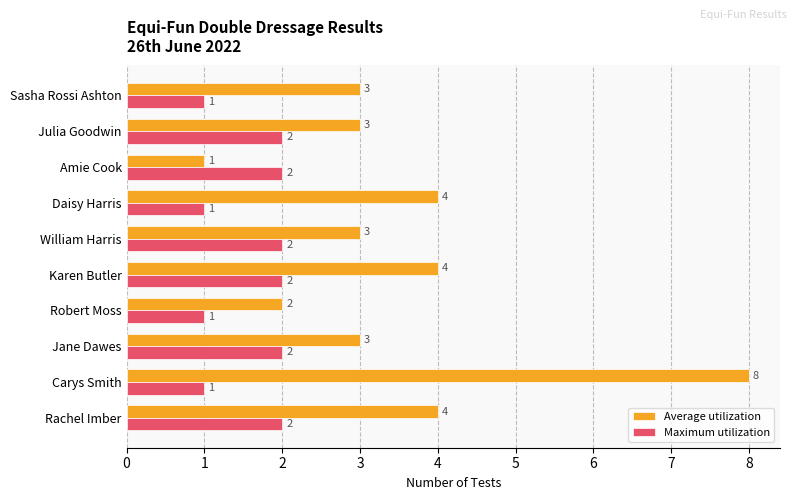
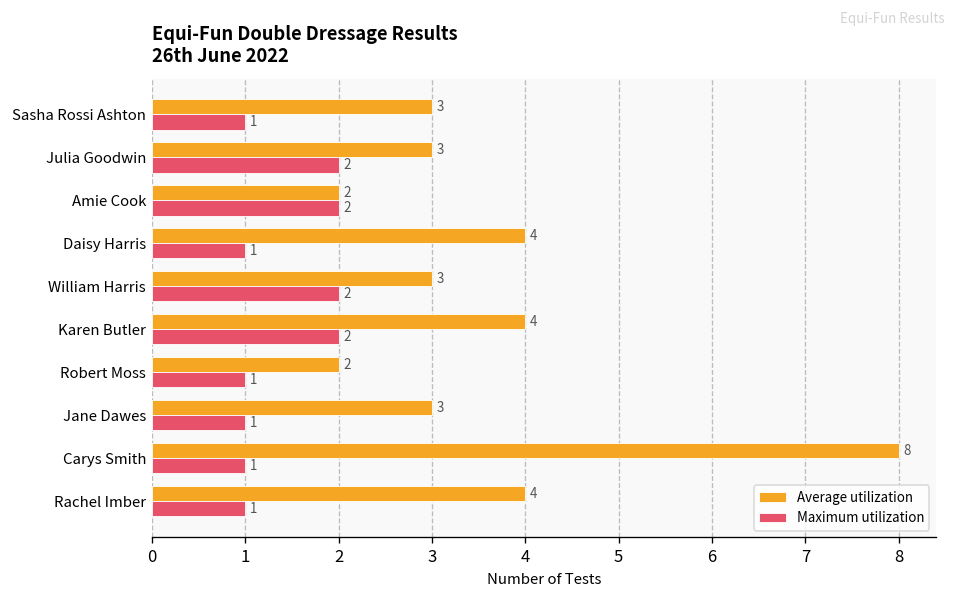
Average utilization, Amie Cook: 1 -> 2
Maximum utilization, Jane Dawes: 2 -> 1
Maximum utilization, Rachel Imber: 2 -> 1
